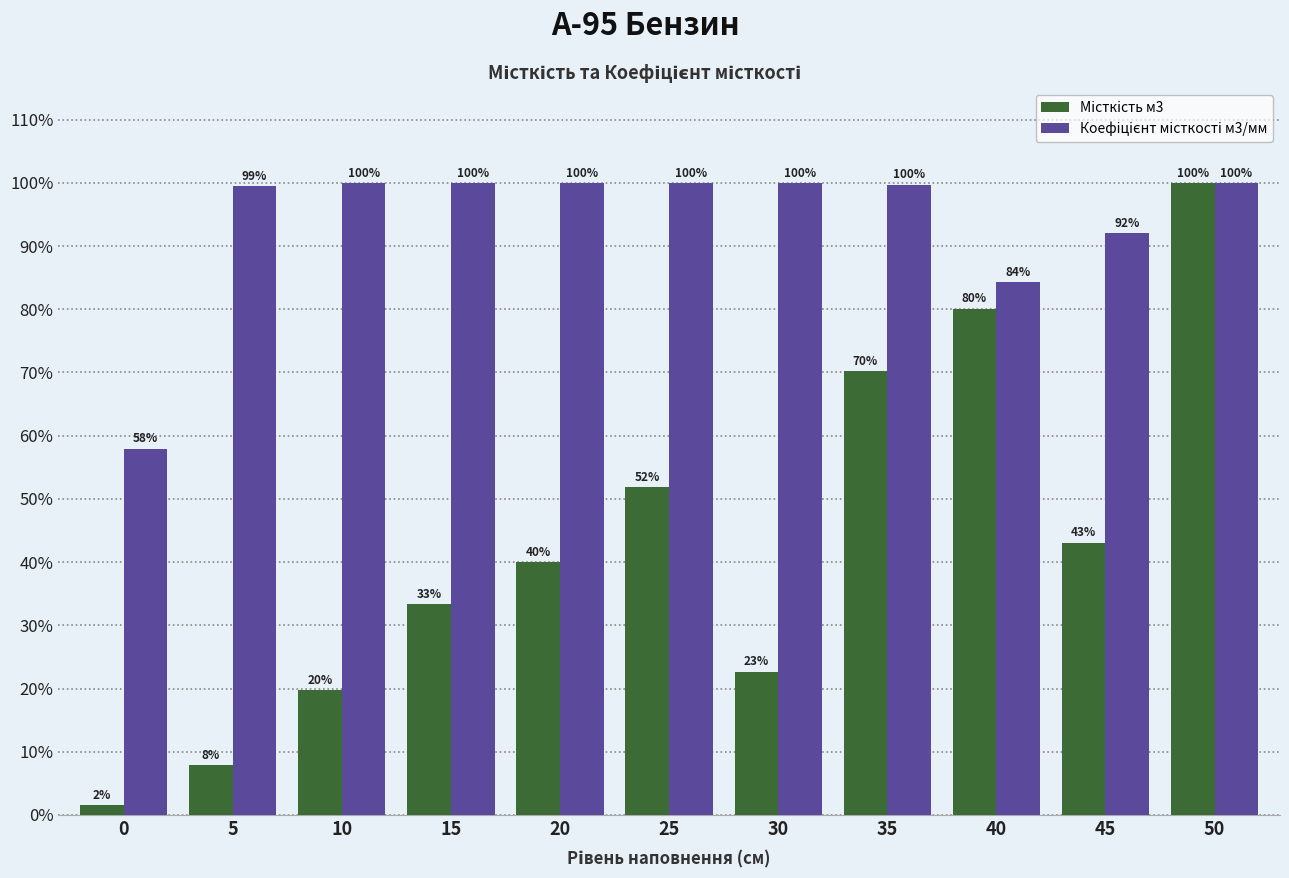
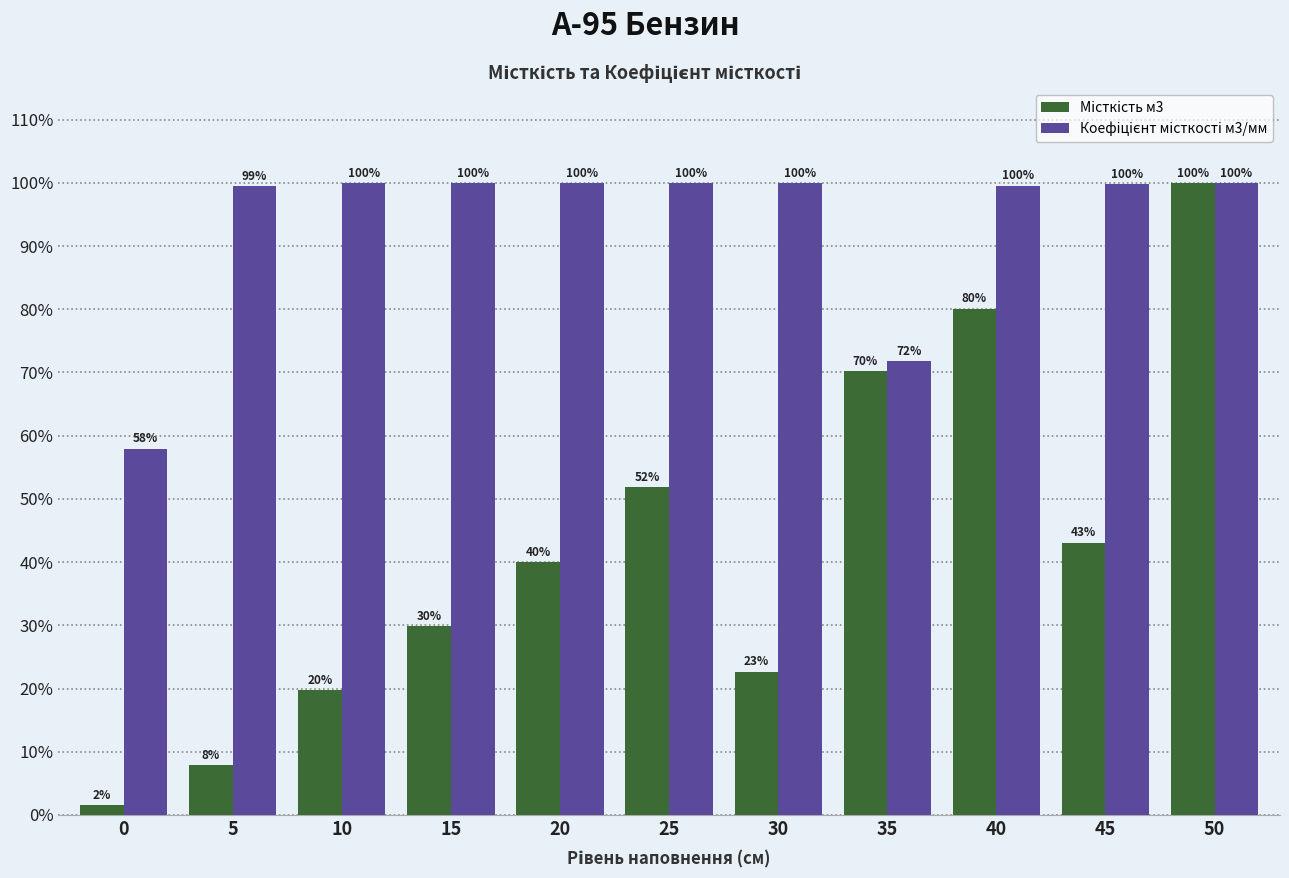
Місткість м3, 15: 33% -> 30%
Коефіцієнт місткості м3/мм, 35: 100% -> 72%
Коефіцієнт місткості м3/мм, 40: 84% -> 100%
Коефіцієнт місткості м3/мм, 45: 92% -> 100%
